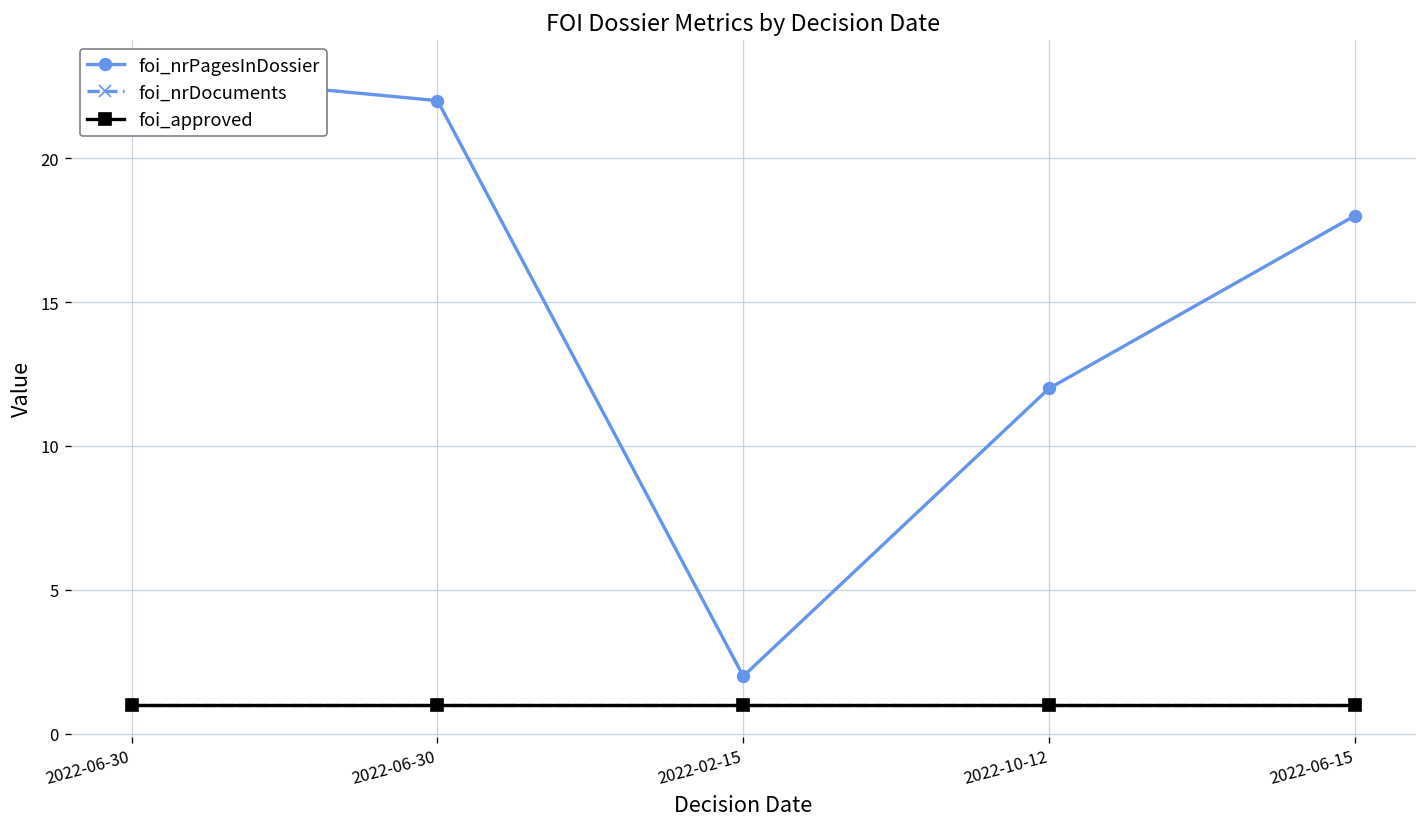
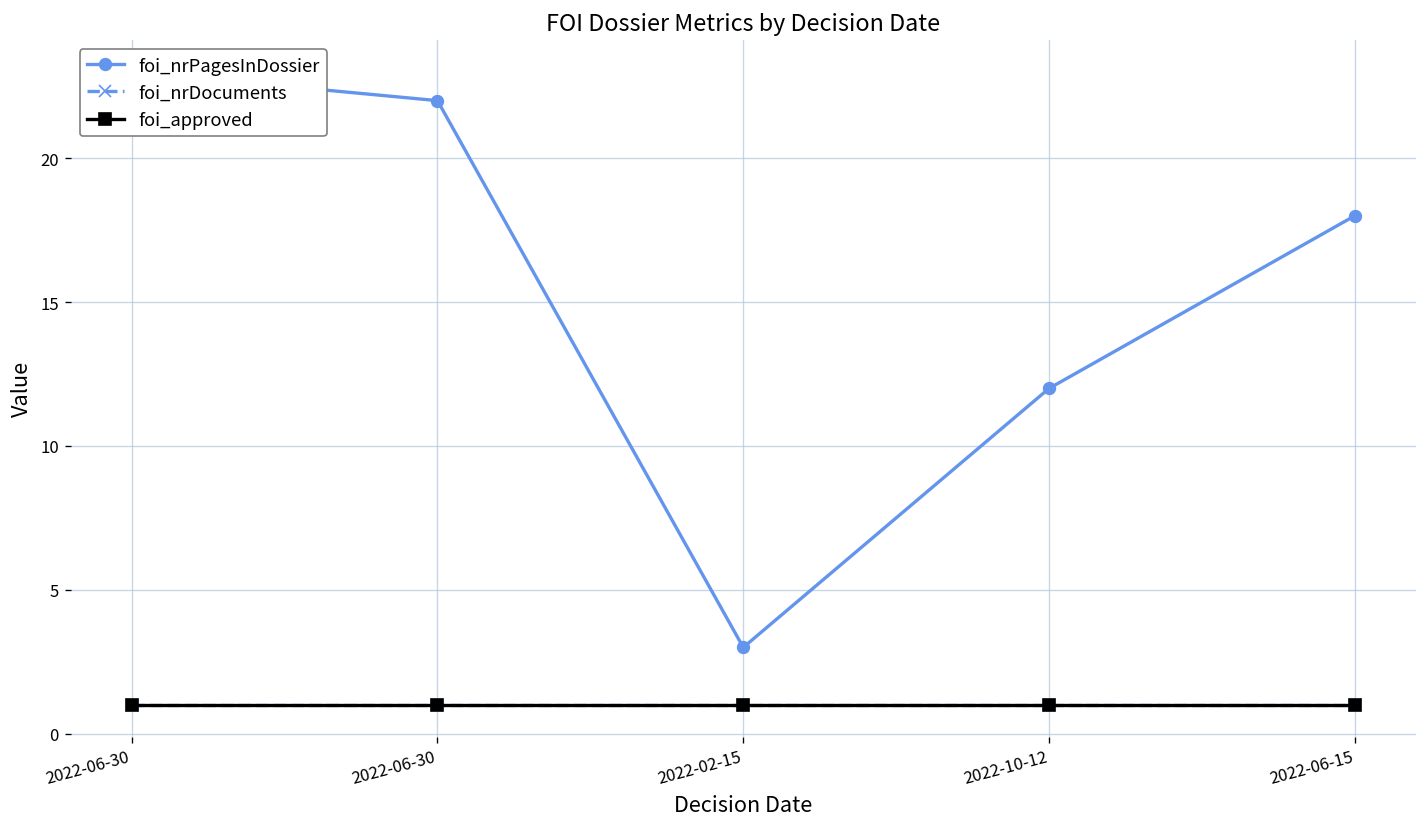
foi_nrPagesInDossier, 2022-02-15: 2 -> 3
